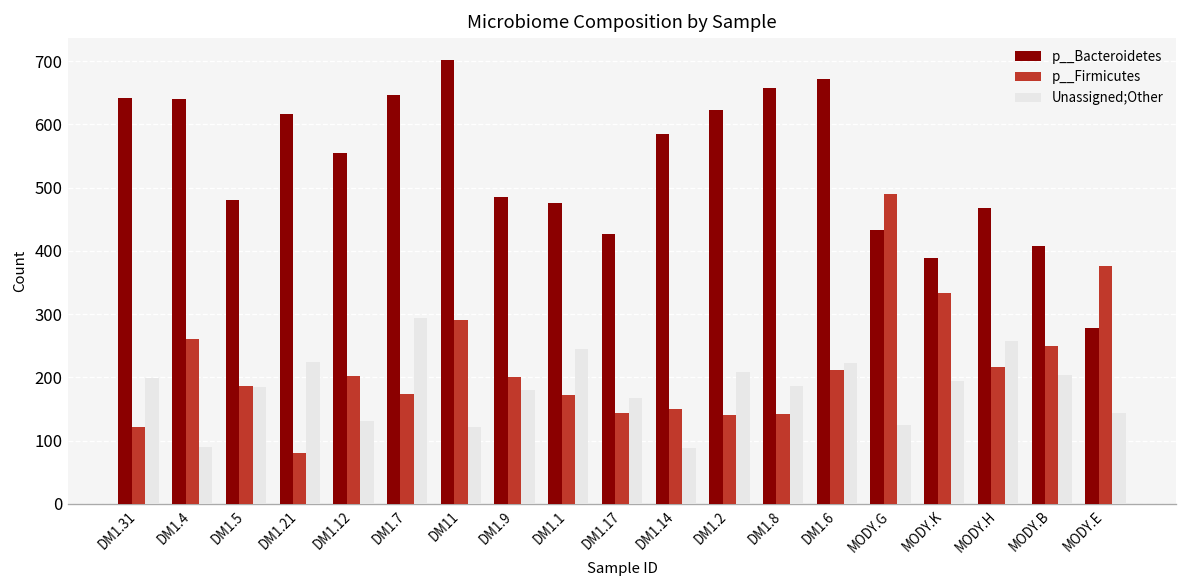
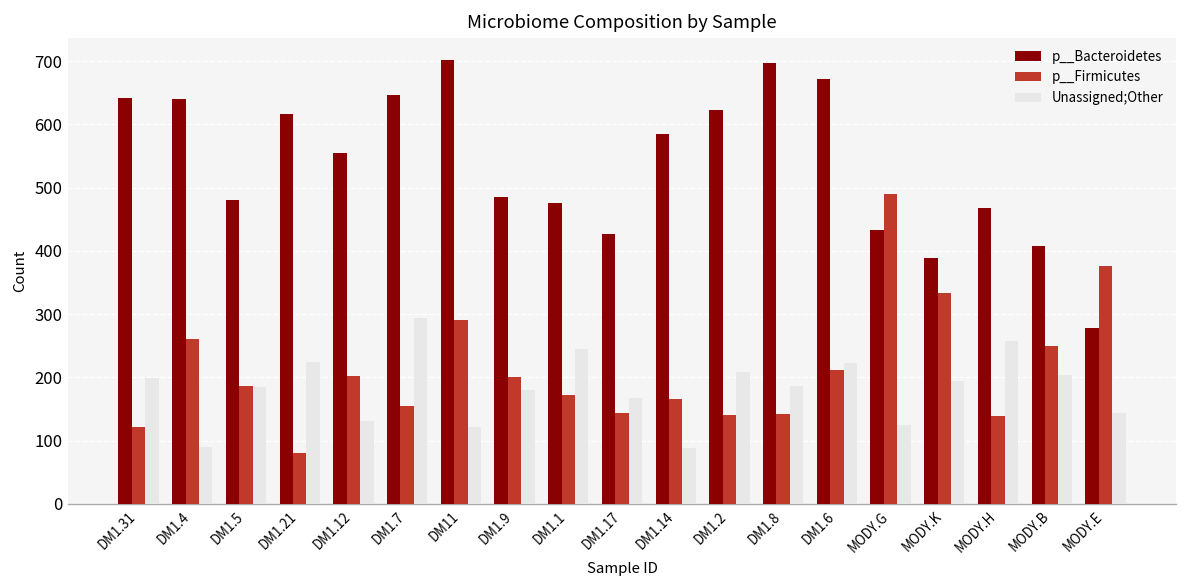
p__Firmicutes, DM1.7: 170 -> 160
p__Firmicutes, DM1.14: 150 -> 170
p__Bacteroidetes, DM1.8: 660 -> 700
p__Firmicutes, MODY.H: 220 -> 140
